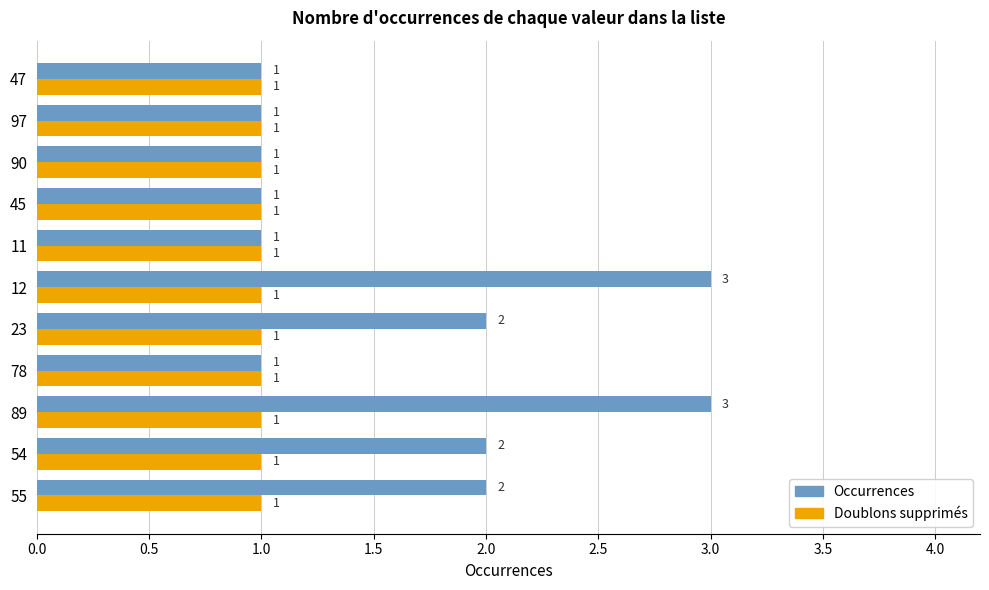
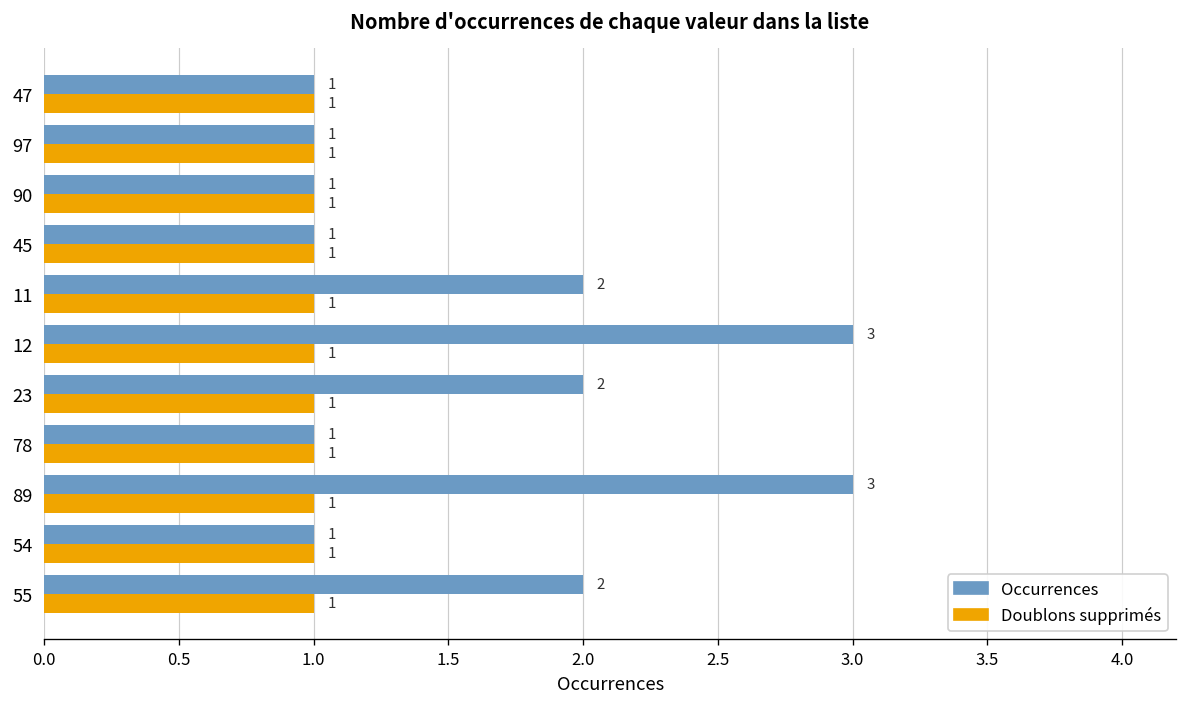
Occurrences, 11: 1 -> 2
Occurrences, 54: 2 -> 1
